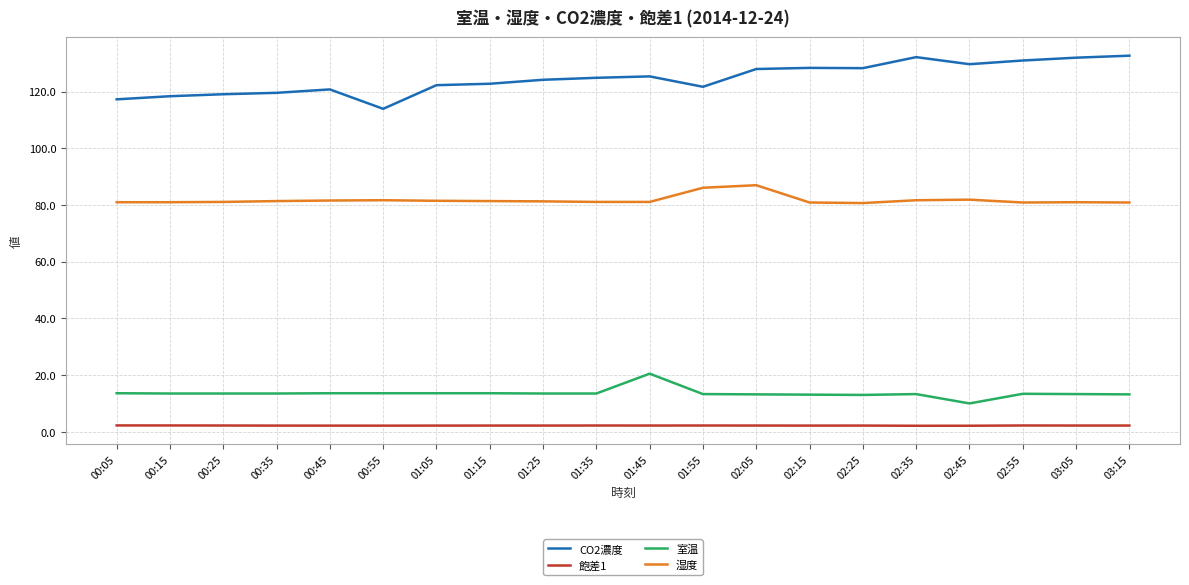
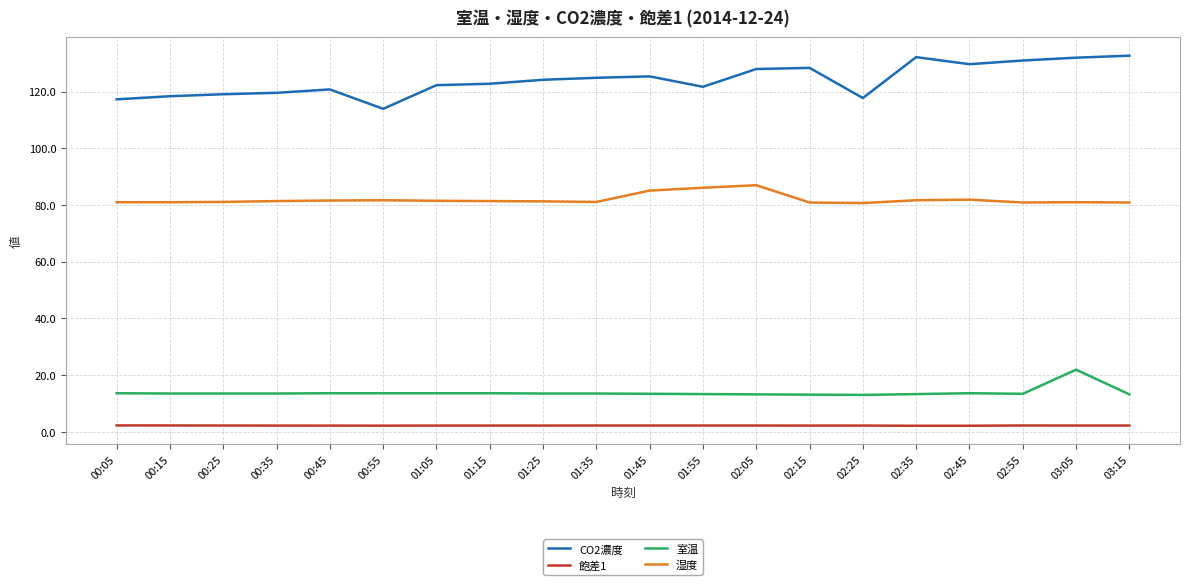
室温, 01:45: 21 -> 13
湿度, 01:45: 81 -> 85
CO2濃度, 02:25: 128 -> 118
室温, 02:45: 10 -> 14
室温, 03:05: 13 -> 22
